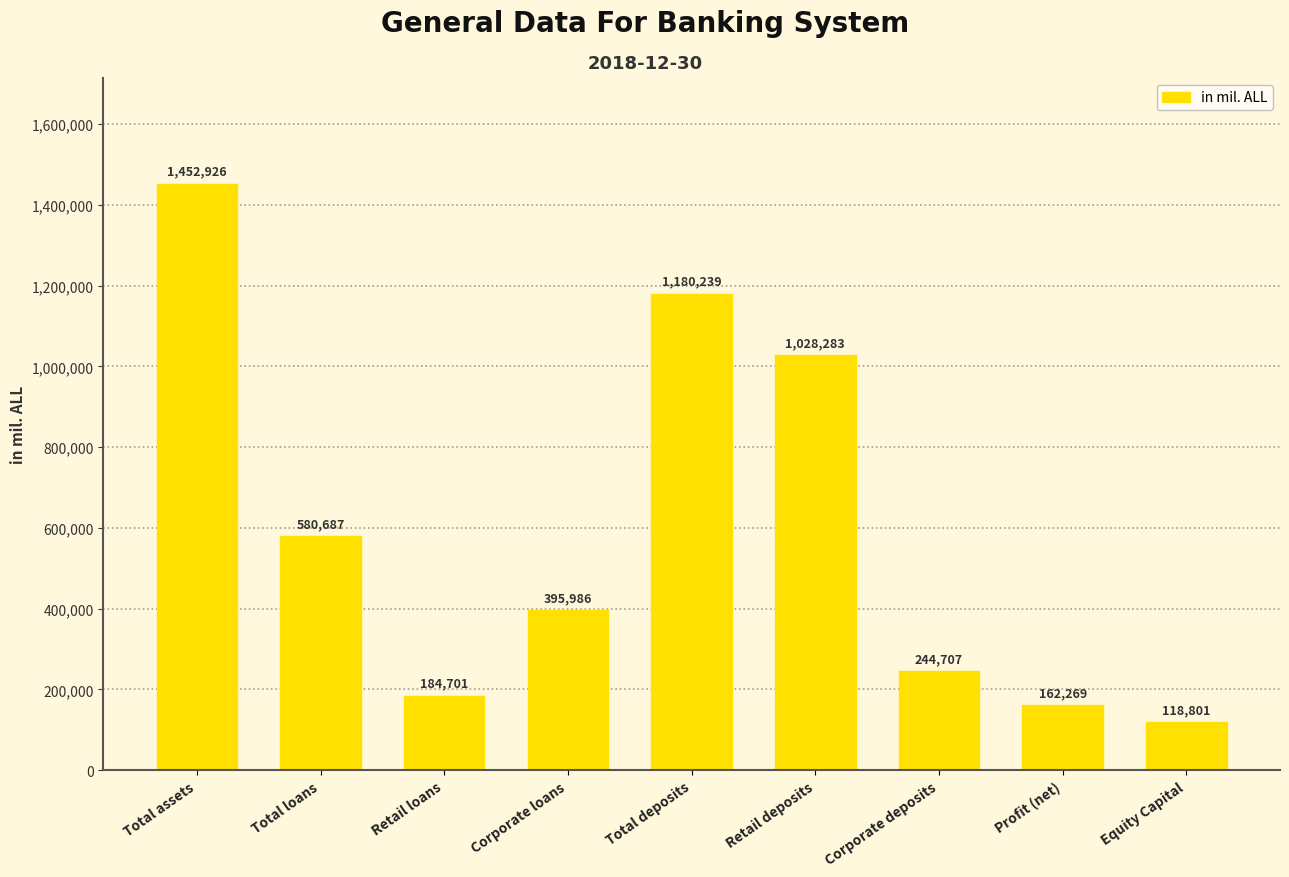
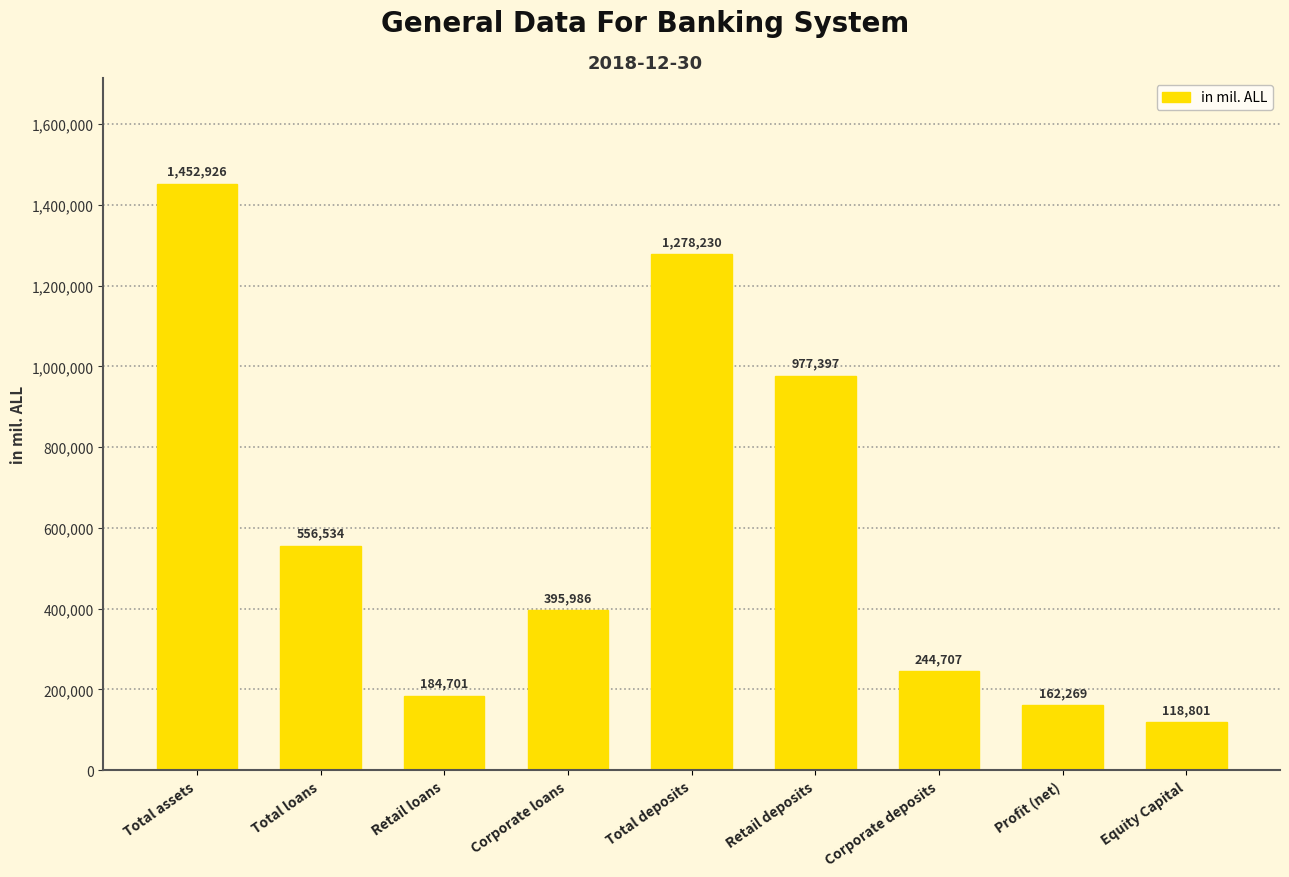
Total loans: 580,687 -> 556,534
Total deposits: 1,180,239 -> 1,278,230
Retail deposits: 1,028,283 -> 977,397
